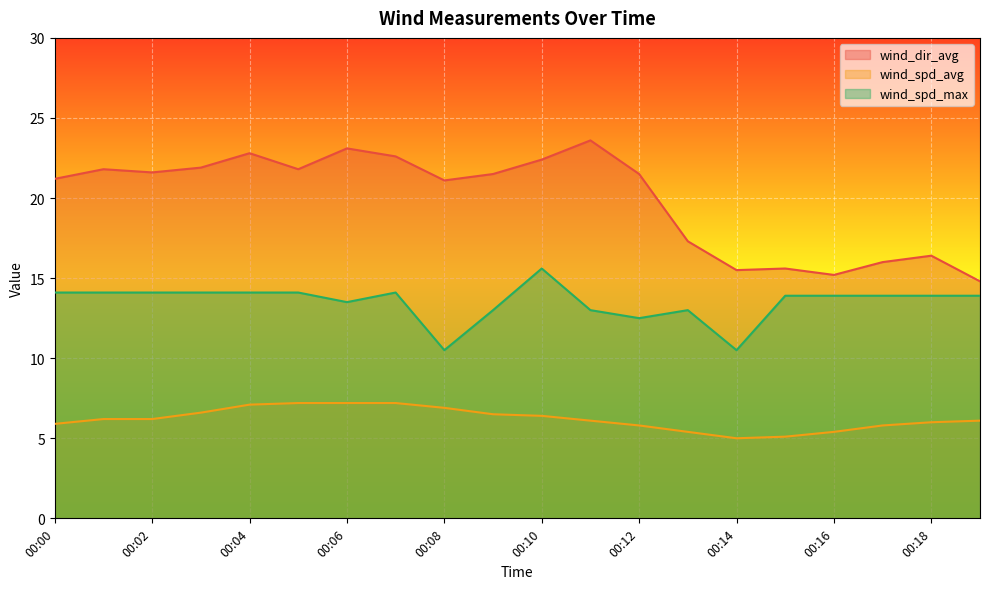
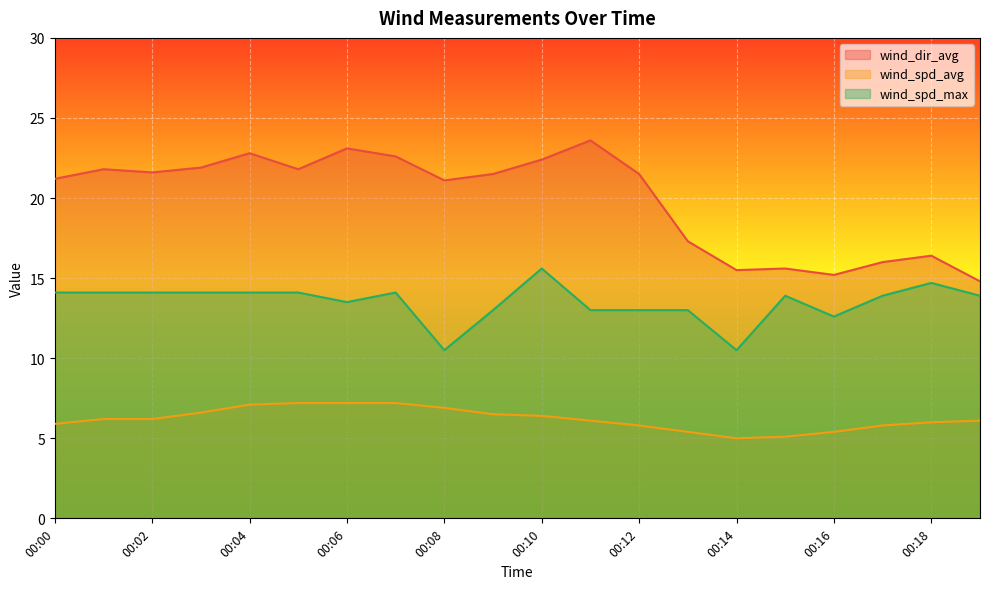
wind_spd_max, 00:12: 12.5 -> 13.0
wind_spd_max, 00:16: 13.9 -> 12.6
wind_spd_max, 00:18: 13.9 -> 14.7
